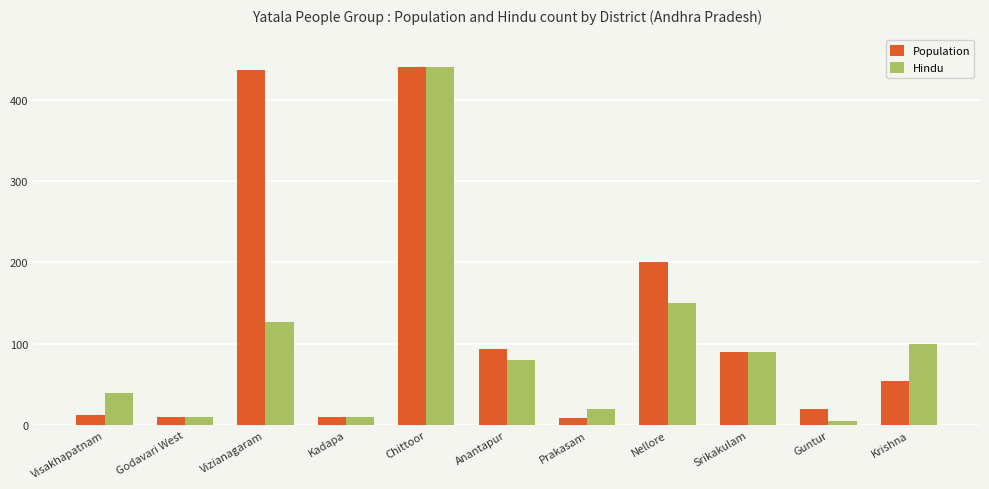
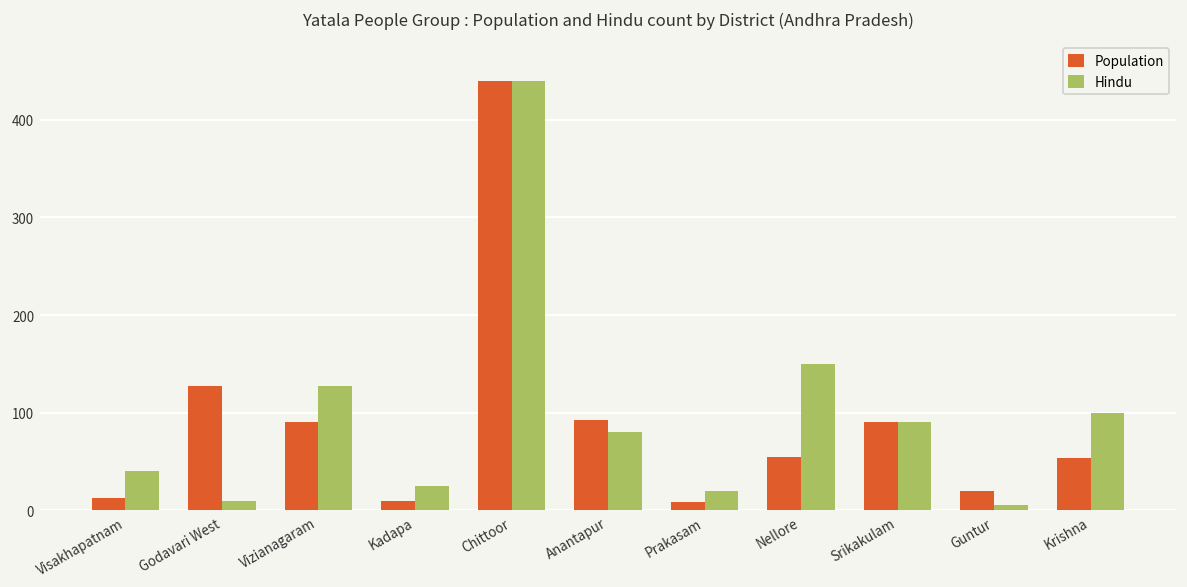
Population, Godavari West: 10 -> 130
Population, Vizianagaram: 440 -> 90
Hindu, Kadapa: 10 -> 30
Population, Nellore: 200 -> 60
